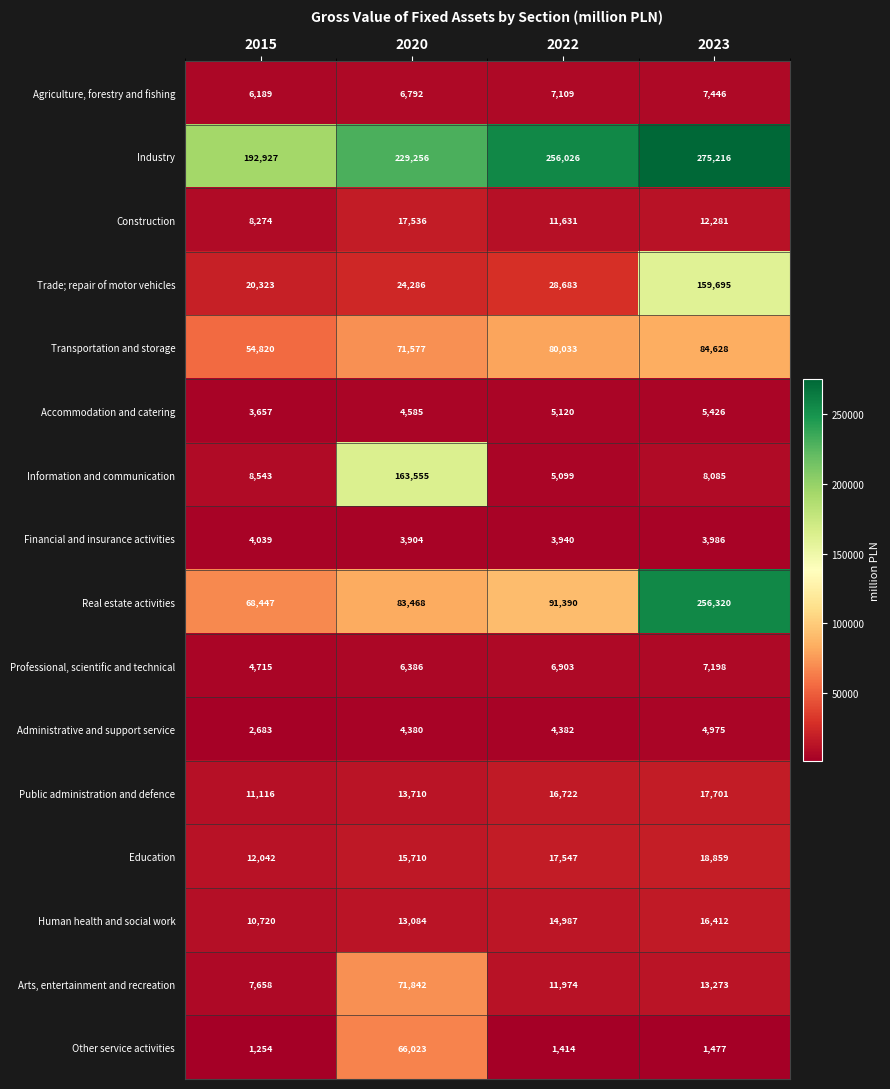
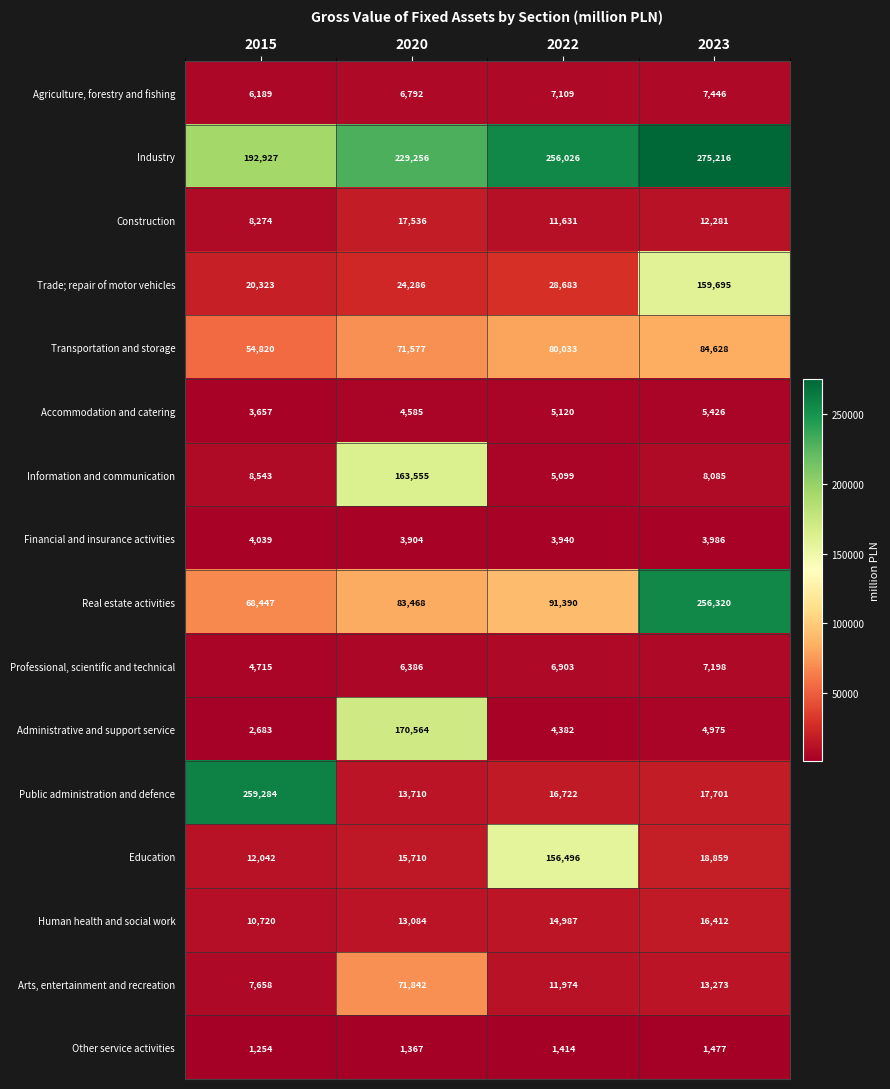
Administrative and support service, 2020: 4,380 -> 170,564
Public administration and defence, 2015: 11,116 -> 259,284
Education, 2022: 17,547 -> 156,496
Other service activities, 2020: 66,023 -> 1,367
